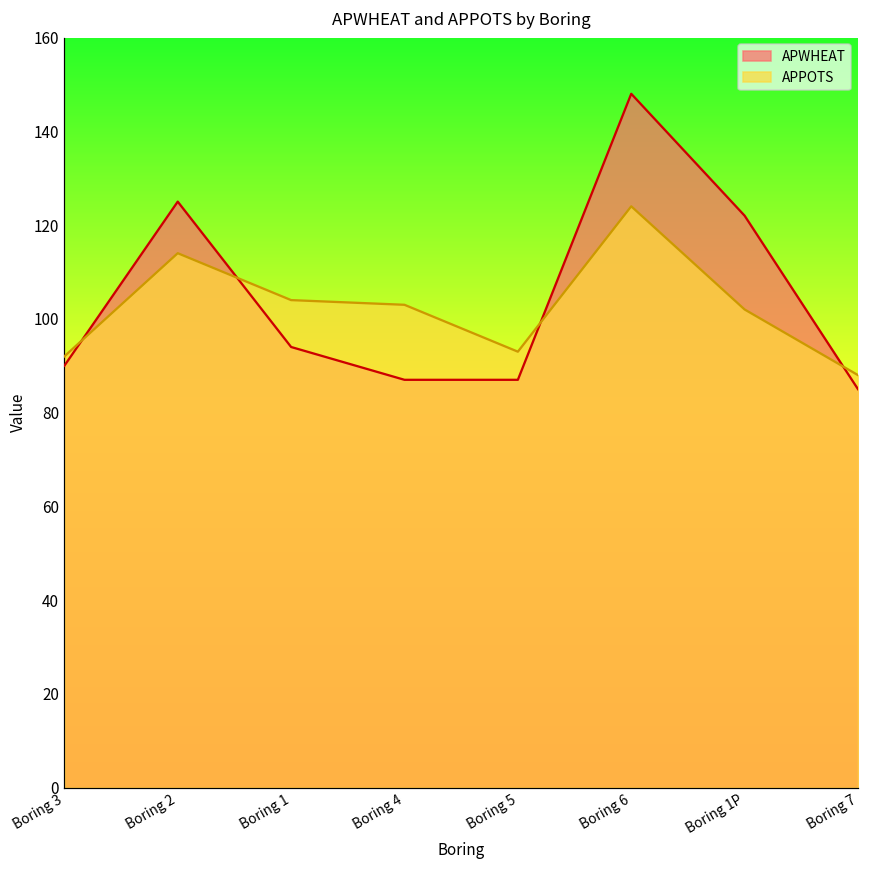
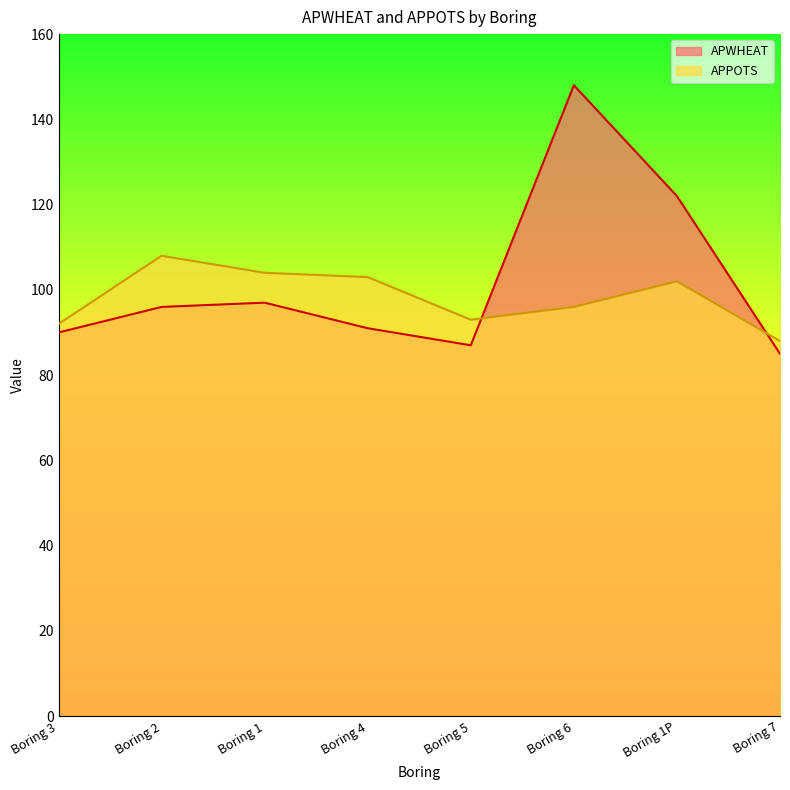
APWHEAT, Boring 2: 125 -> 96
APPOTS, Boring 2: 114 -> 108
APWHEAT, Boring 1: 94 -> 97
APWHEAT, Boring 4: 87 -> 91
APPOTS, Boring 6: 124 -> 96
